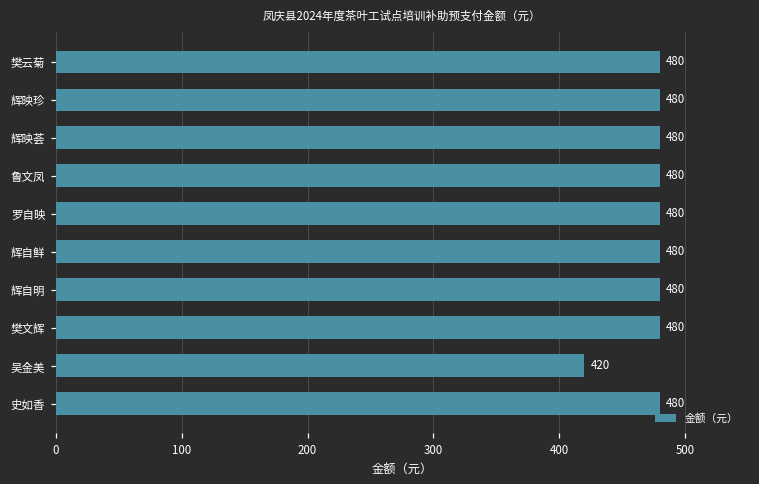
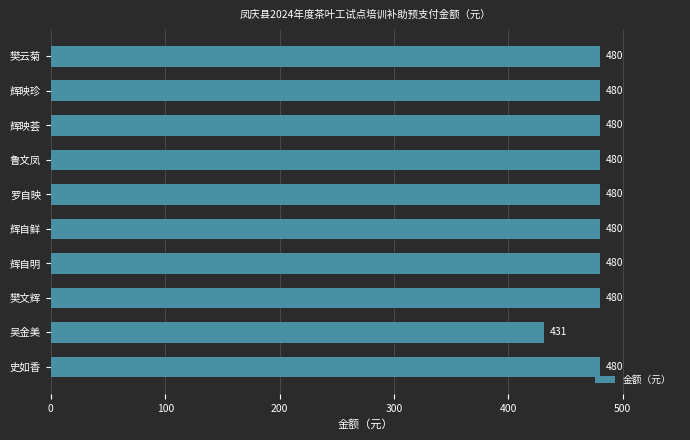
吴金美: 420 -> 431
